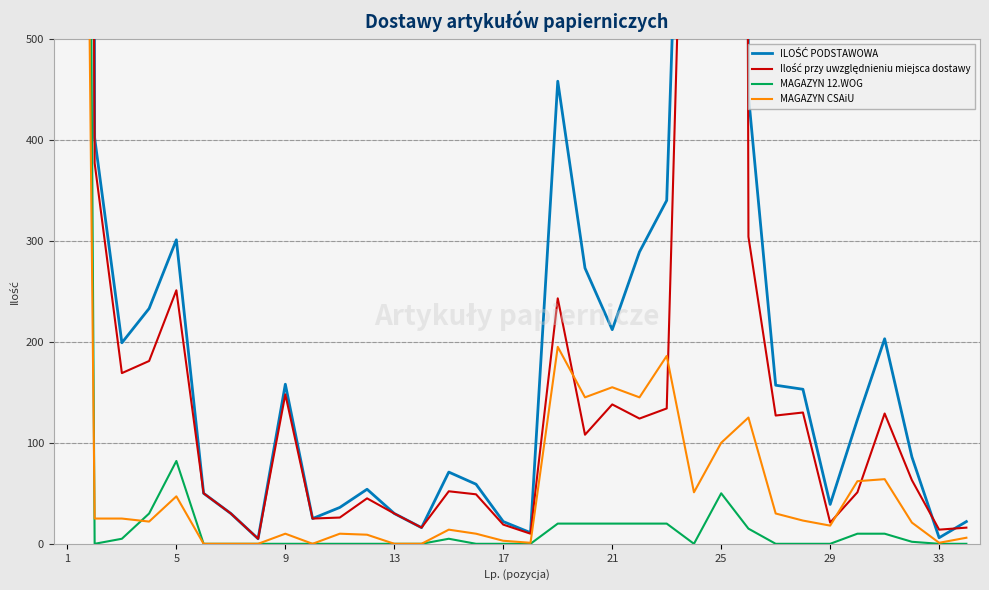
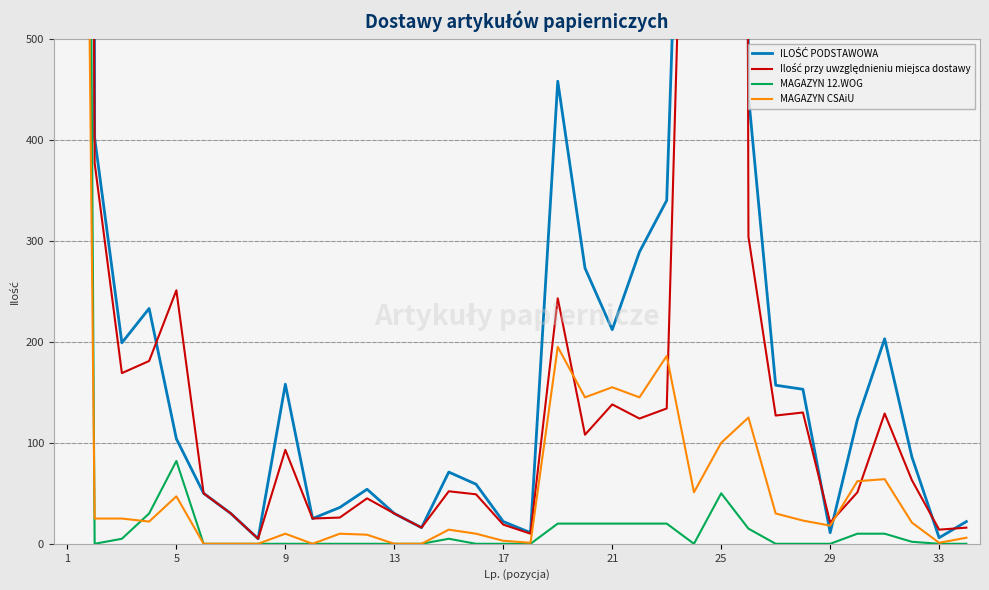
ILOŚĆ PODSTAWOWA, 5: 301 -> 104
Ilość przy uwzględnieniu miejsca dostawy, 9: 148 -> 93
ILOŚĆ PODSTAWOWA, 29: 39 -> 11
